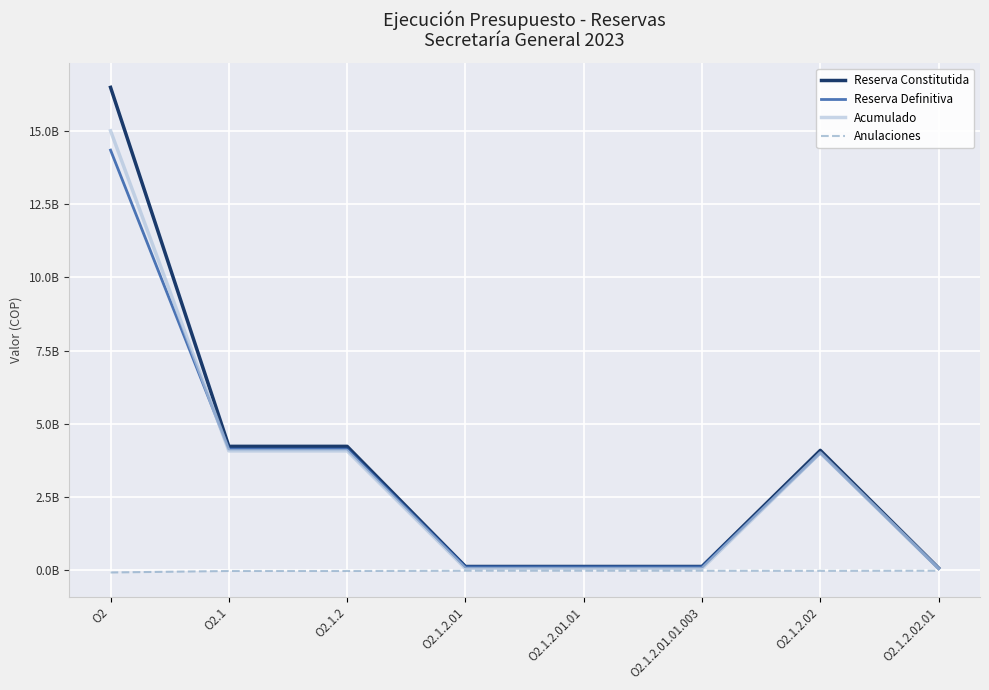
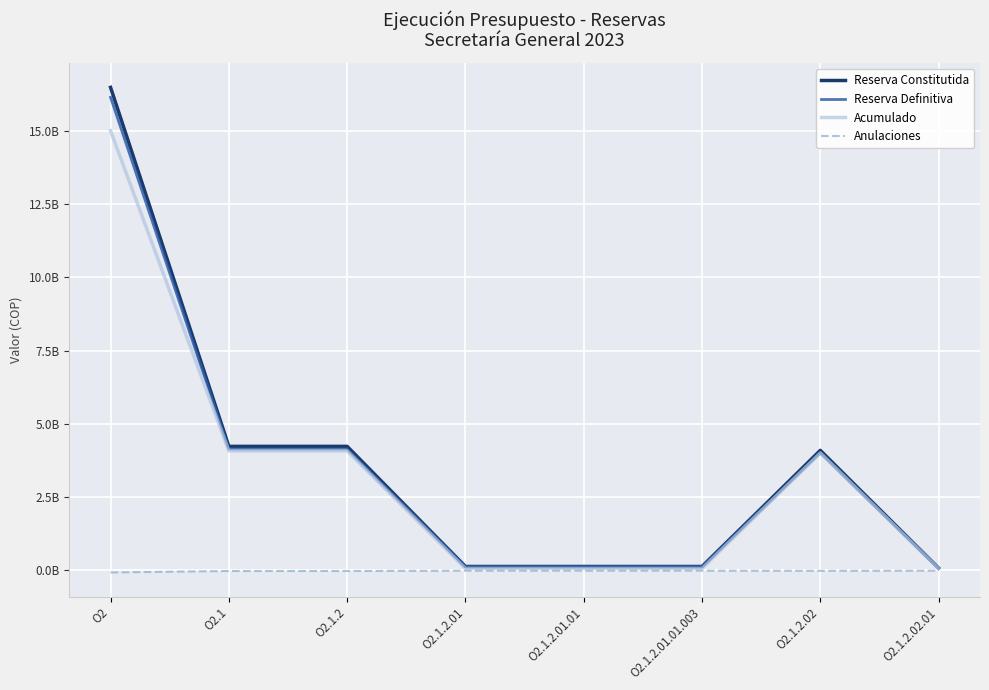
Reserva Definitiva, O2: 14300000000 -> 16100000000
